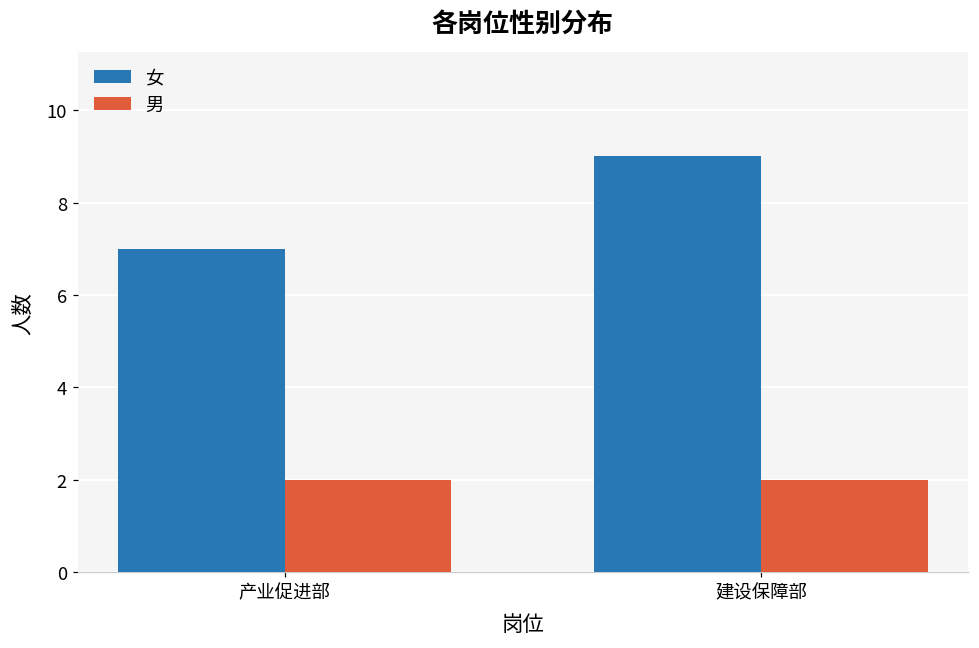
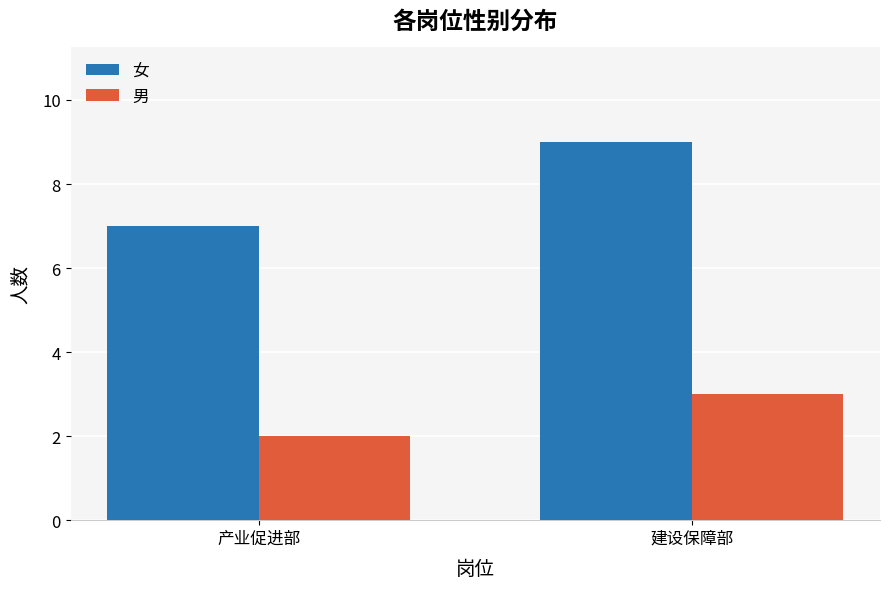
男, 建设保障部: 2 -> 3
